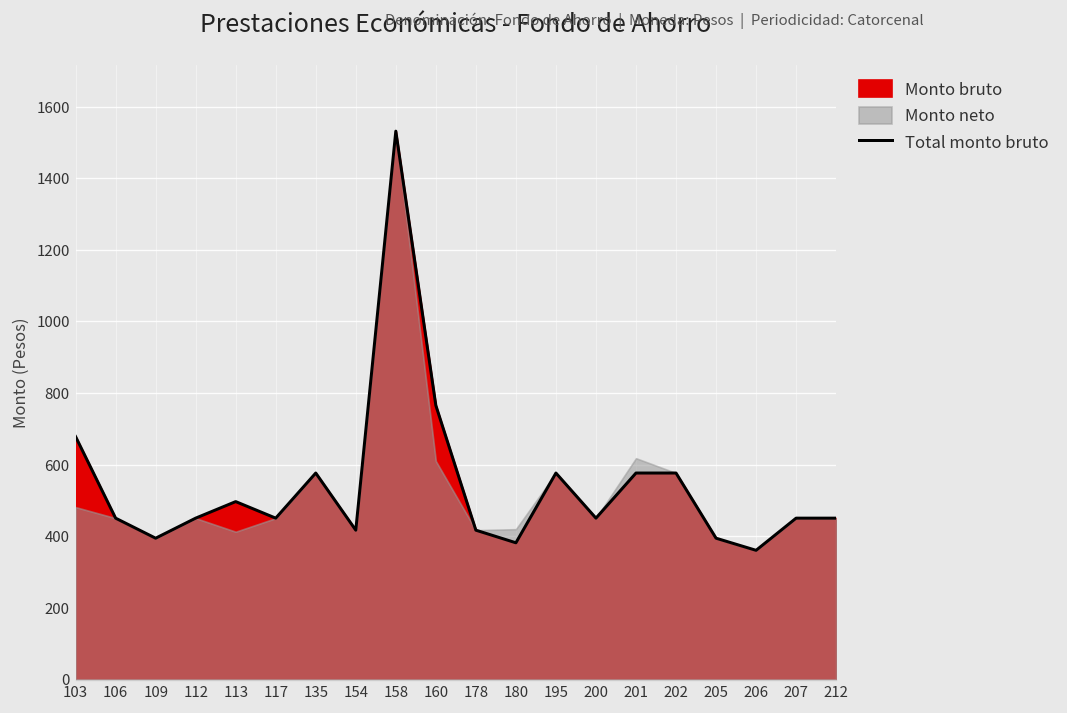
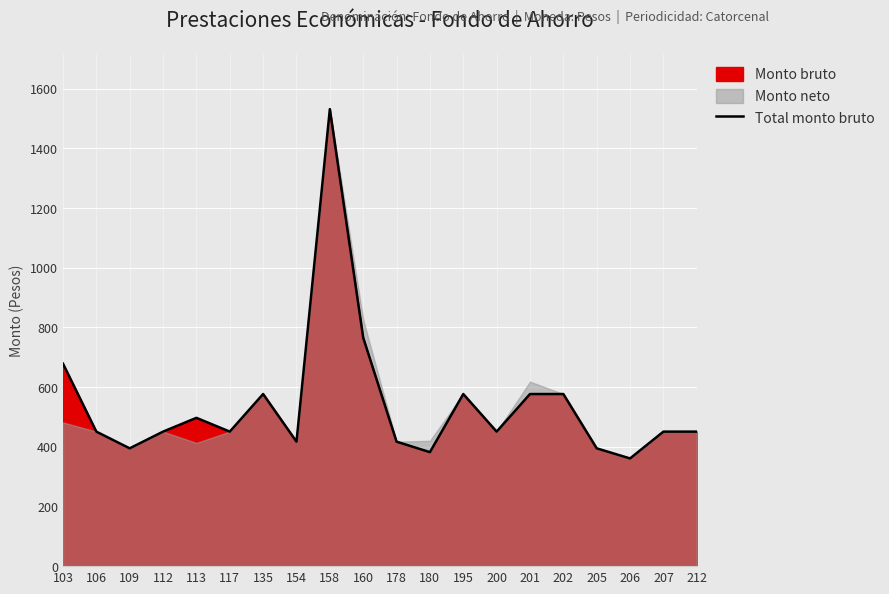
Monto neto, 160: 610 -> 830
